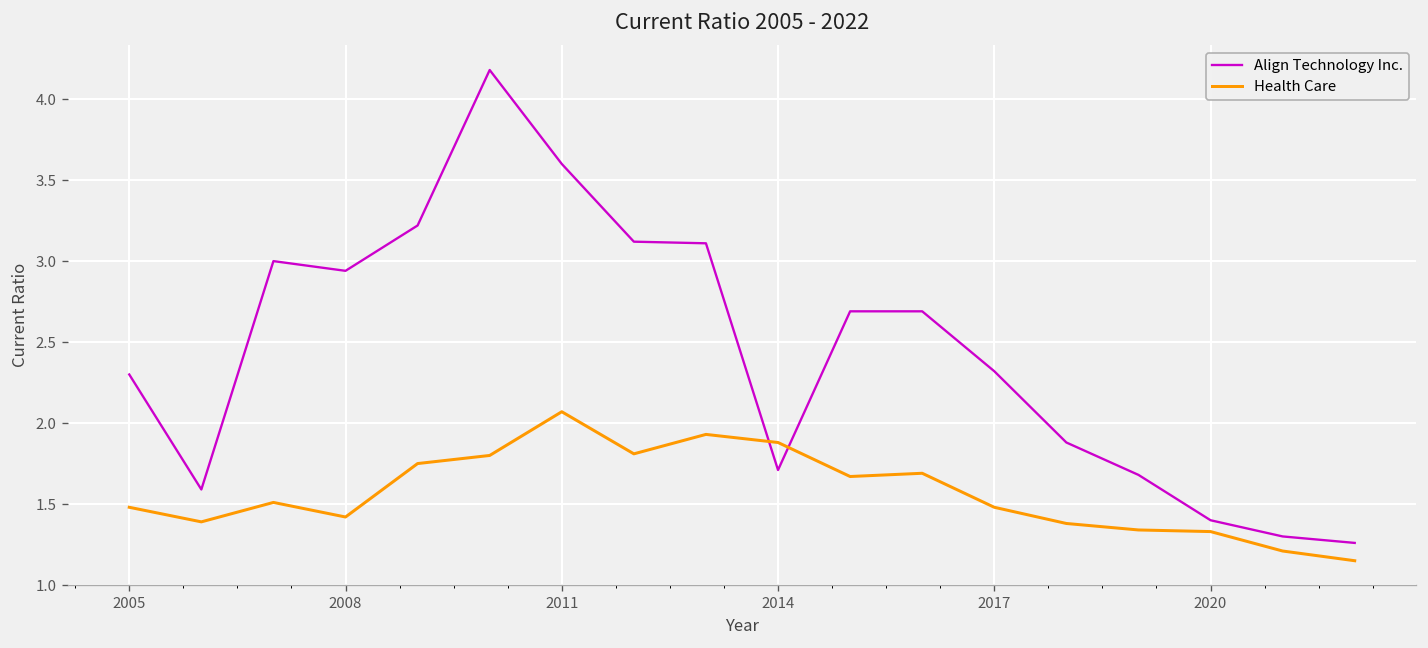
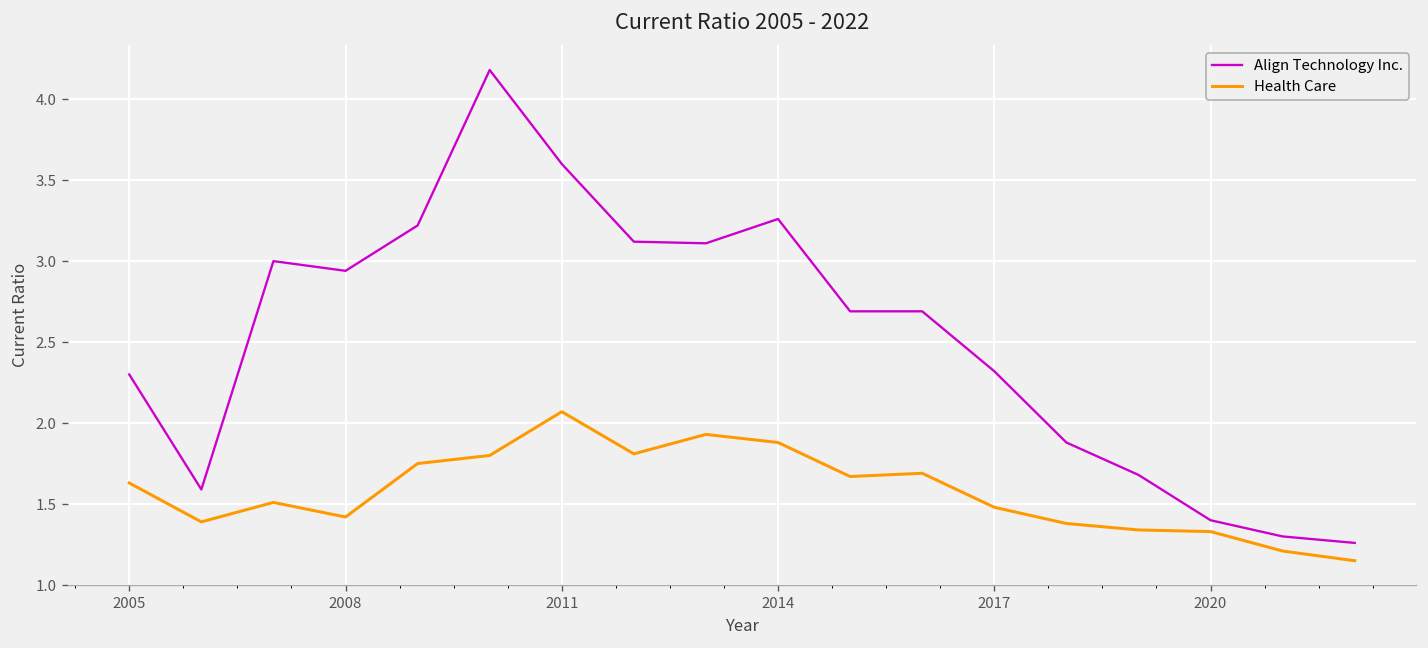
Health Care, 2005: 1.48 -> 1.63
Align Technology Inc., 2014: 1.71 -> 3.26
